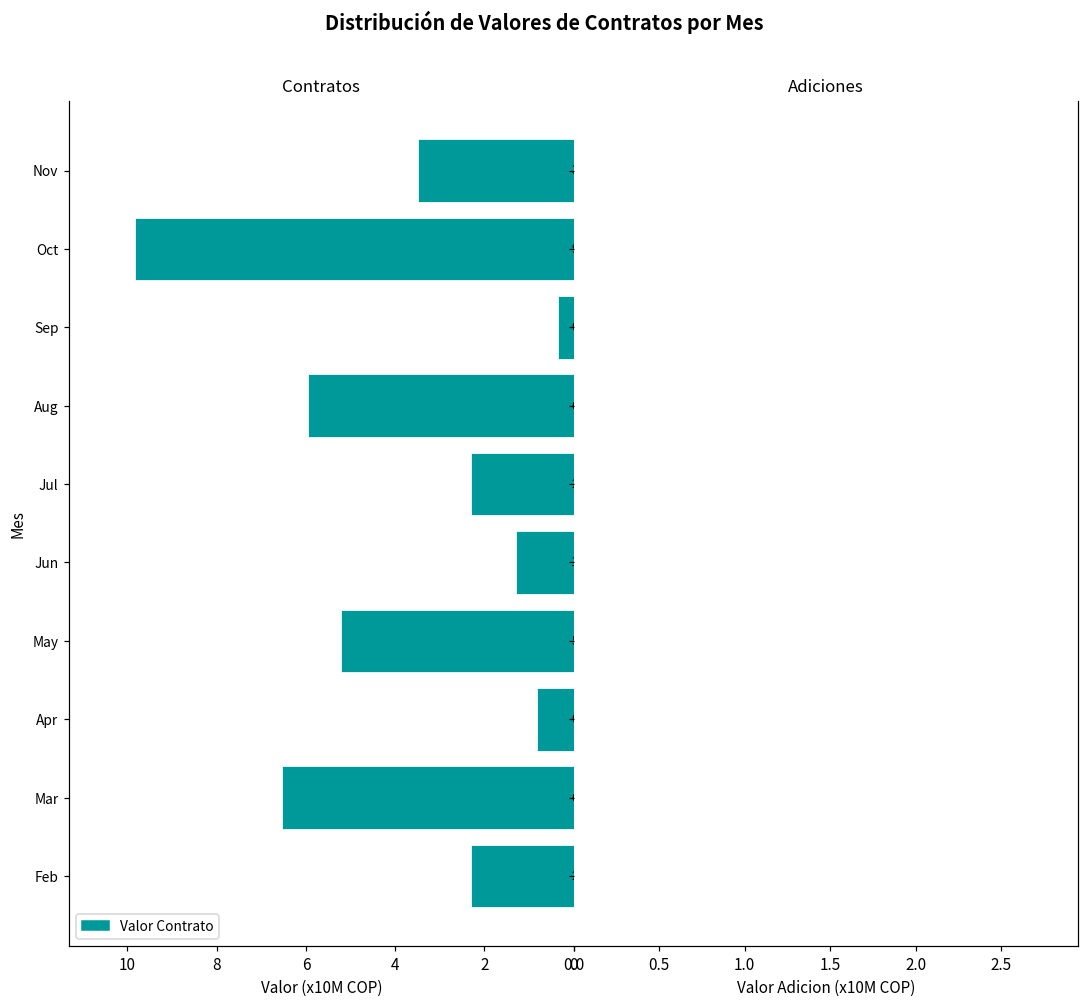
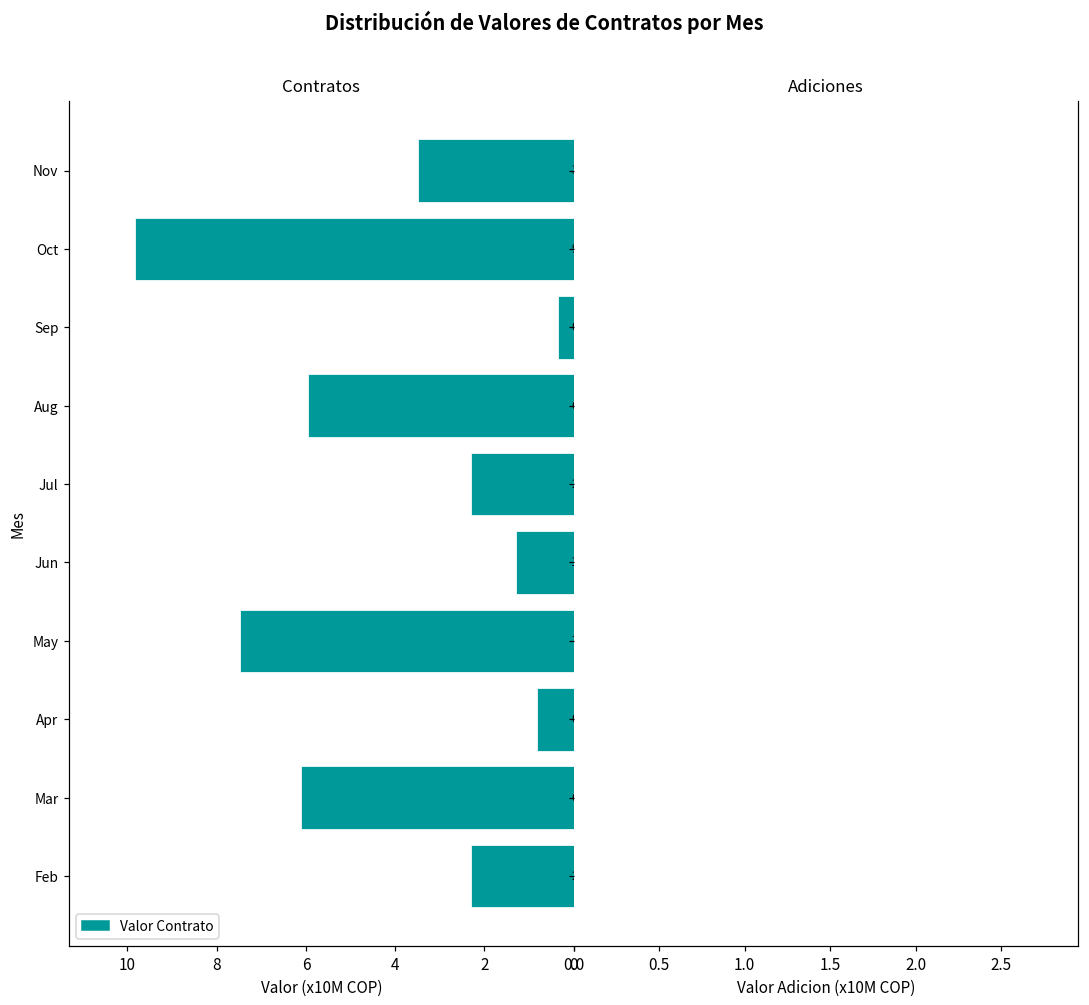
Contratos, May: 5.2 -> 7.5
Contratos, Mar: 6.5 -> 6.1
